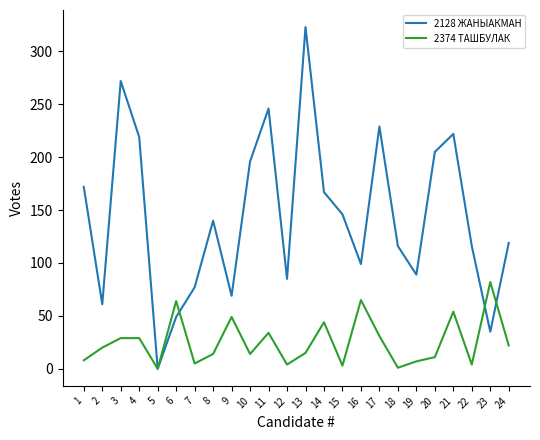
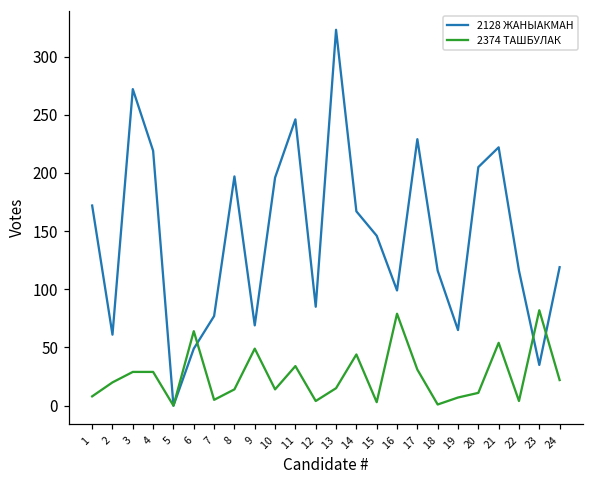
2128 ЖАНЫАКМАН, 8: 140 -> 197
2374 ТАШБУЛАК, 16: 65 -> 79
2128 ЖАНЫАКМАН, 19: 89 -> 65
